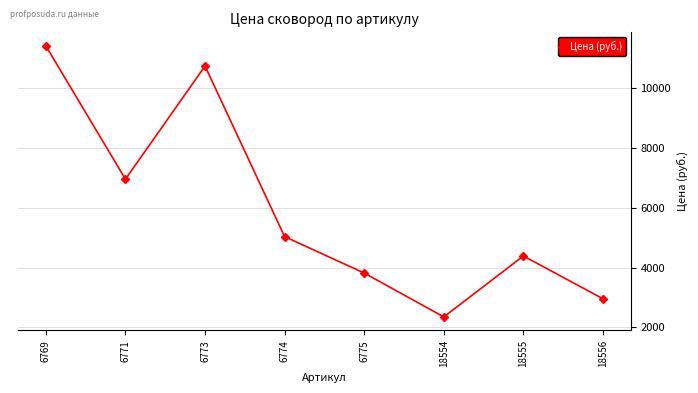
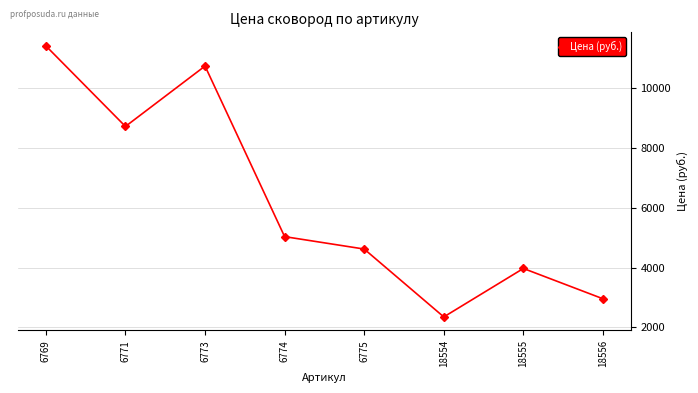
6771: 7000 -> 8700
6775: 3800 -> 4600
18555: 4400 -> 4000
